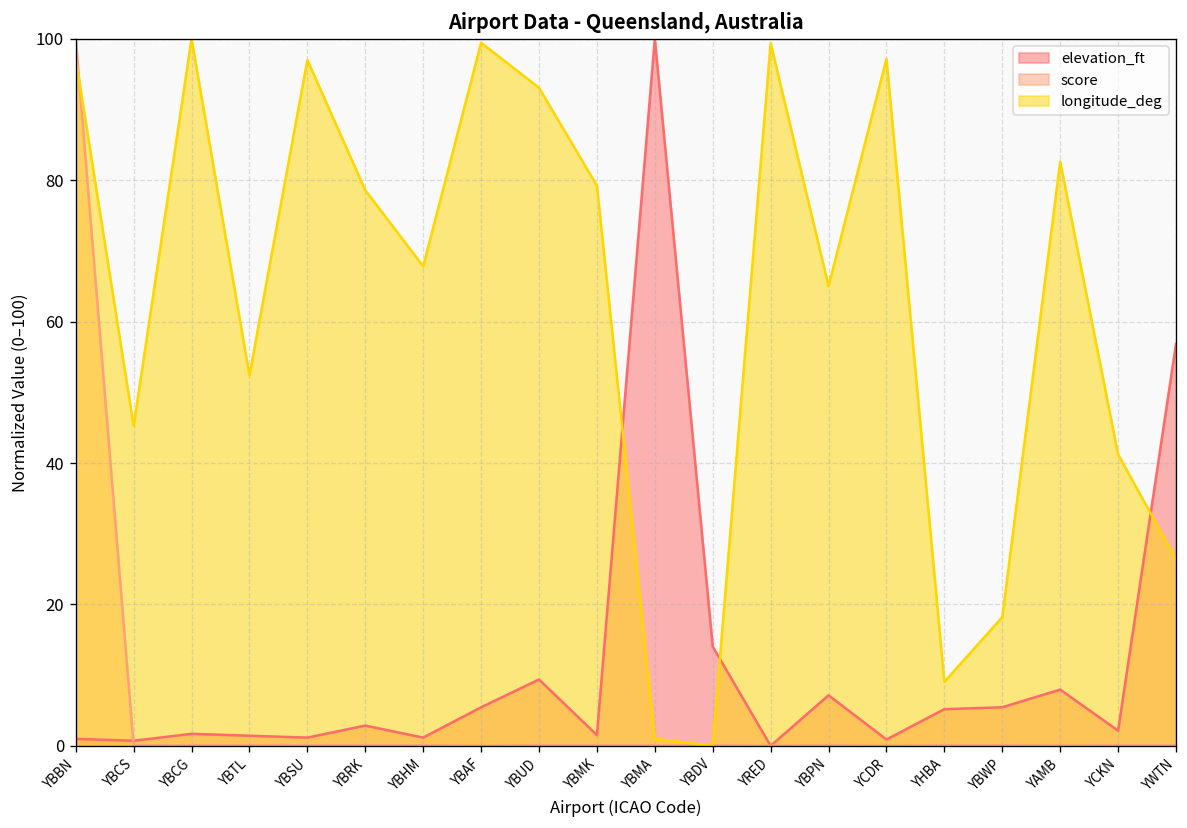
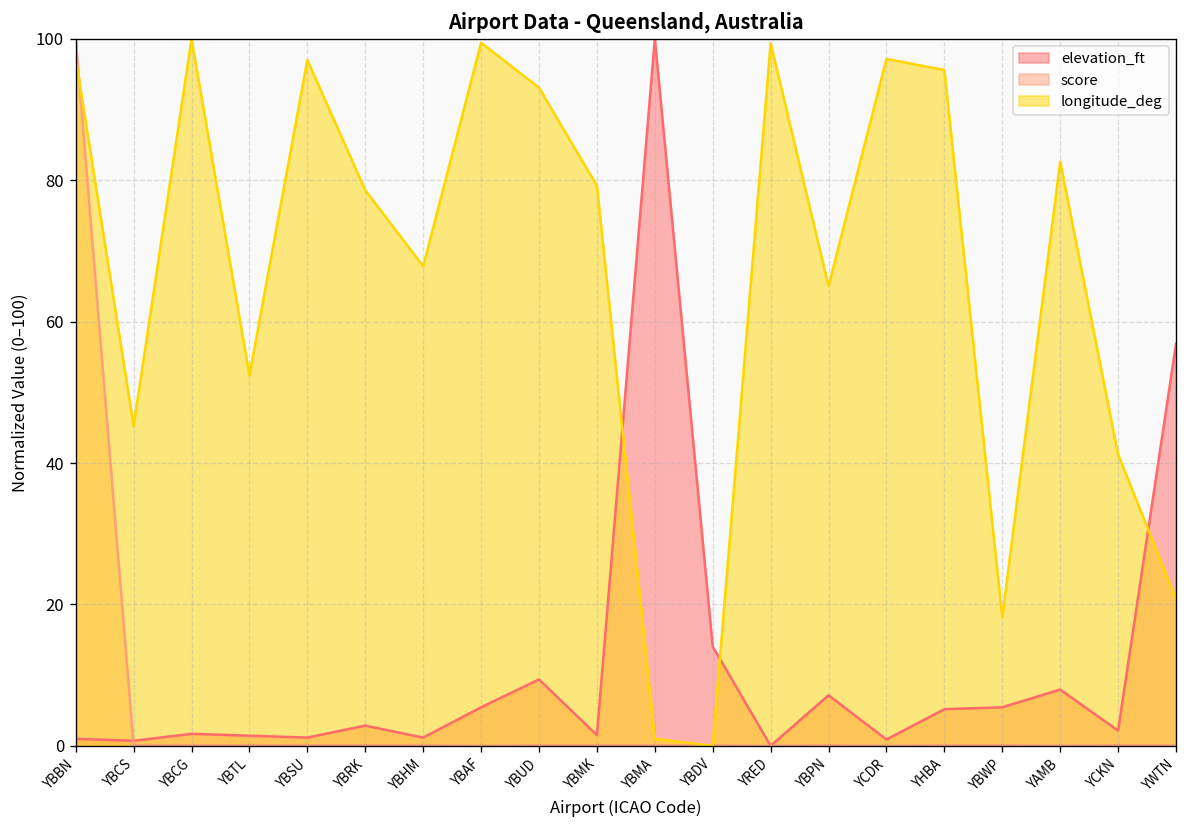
longitude_deg, YHBA: 9 -> 96
longitude_deg, YWTN: 26 -> 21
